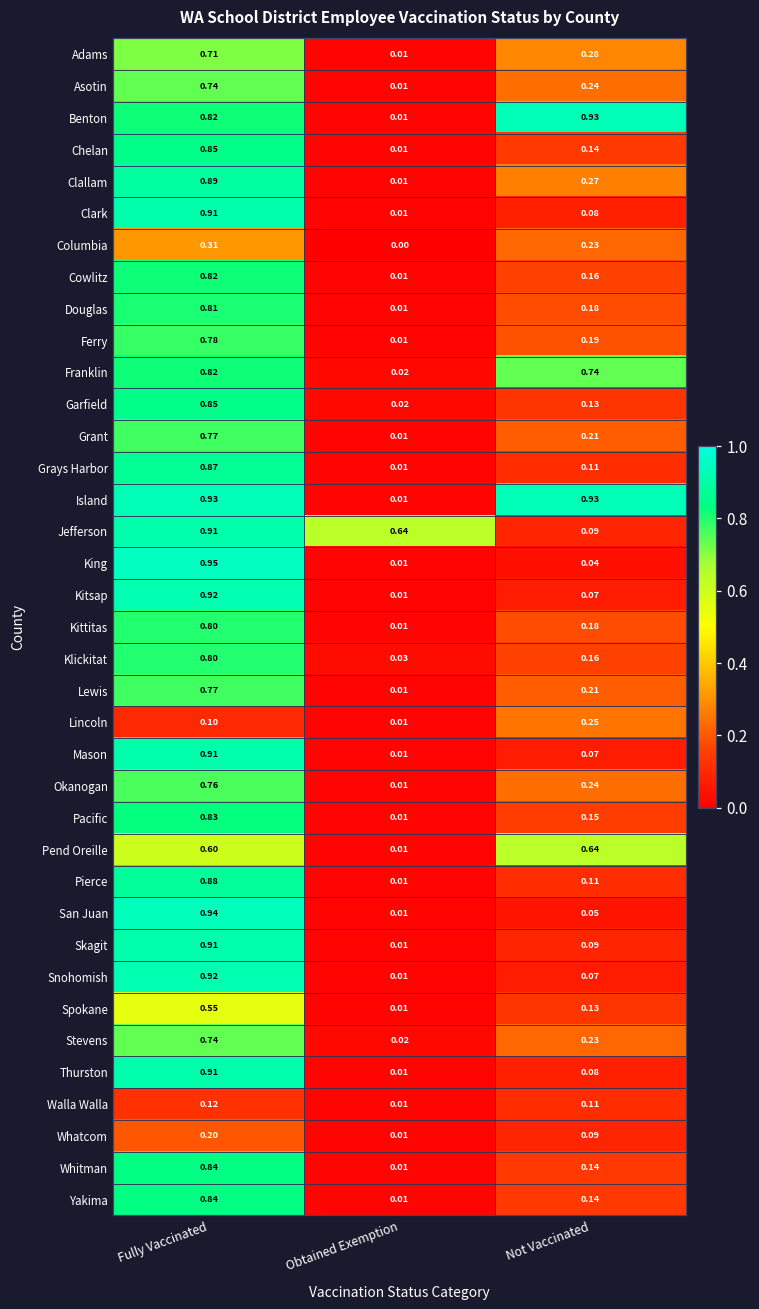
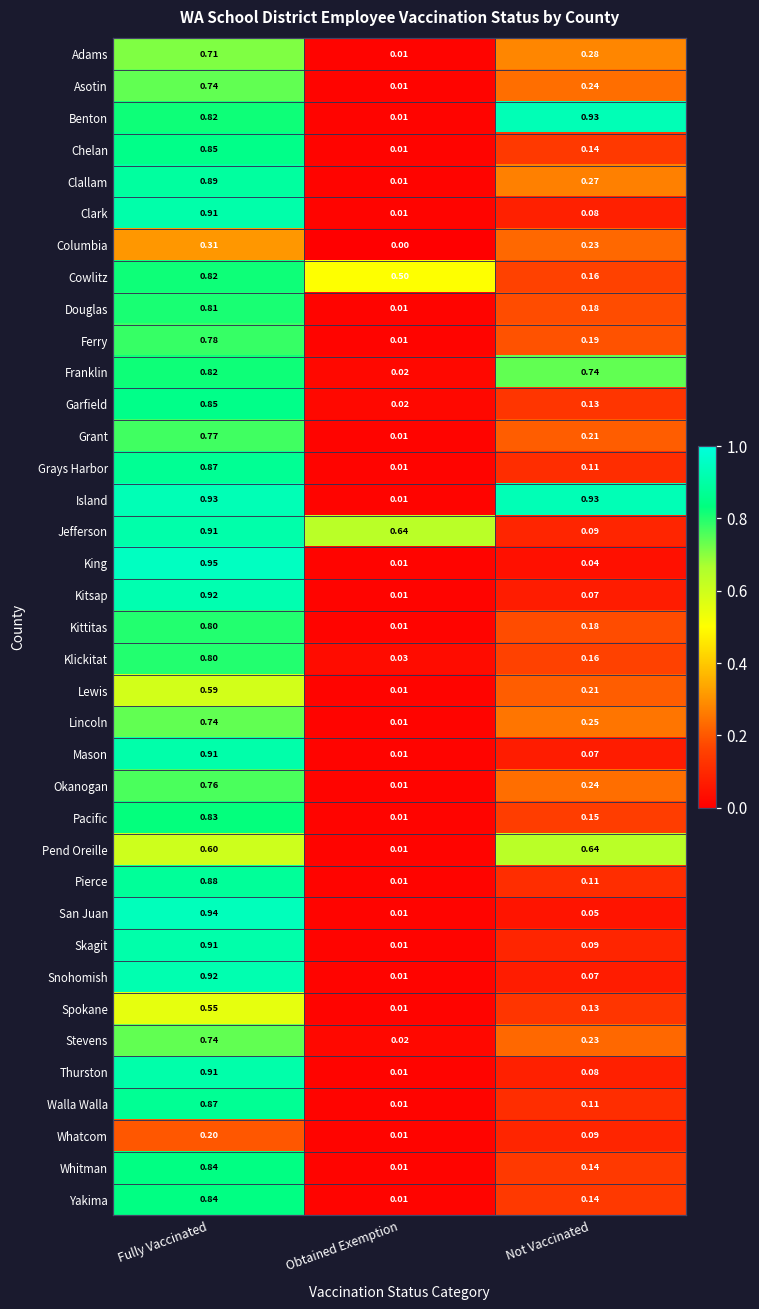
Cowlitz, Obtained Exemption: 0.01 -> 0.50
Lewis, Fully Vaccinated: 0.77 -> 0.59
Lincoln, Fully Vaccinated: 0.10 -> 0.74
Walla Walla, Fully Vaccinated: 0.12 -> 0.87
